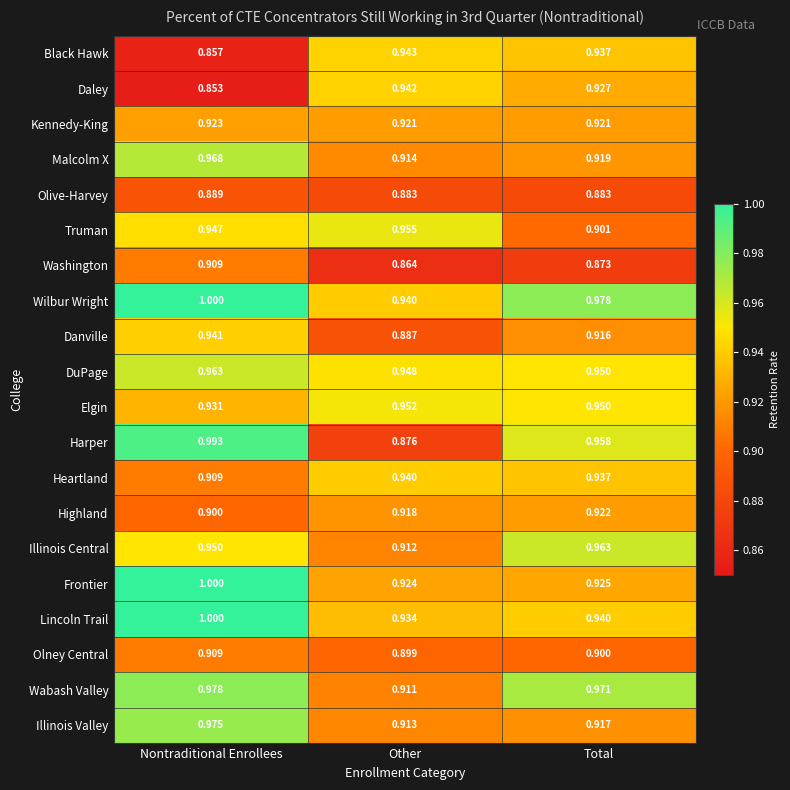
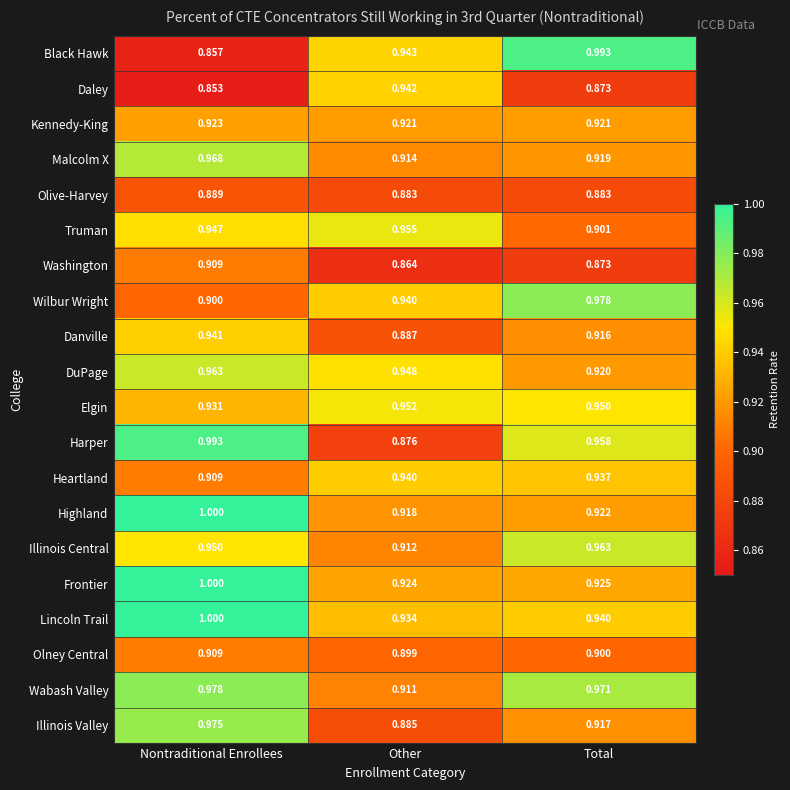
Black Hawk, Total: 0.937 -> 0.993
Daley, Total: 0.927 -> 0.873
Wilbur Wright, Nontraditional Enrollees: 1.000 -> 0.900
DuPage, Total: 0.950 -> 0.920
Highland, Nontraditional Enrollees: 0.900 -> 1.000
Illinois Valley, Other: 0.913 -> 0.885
